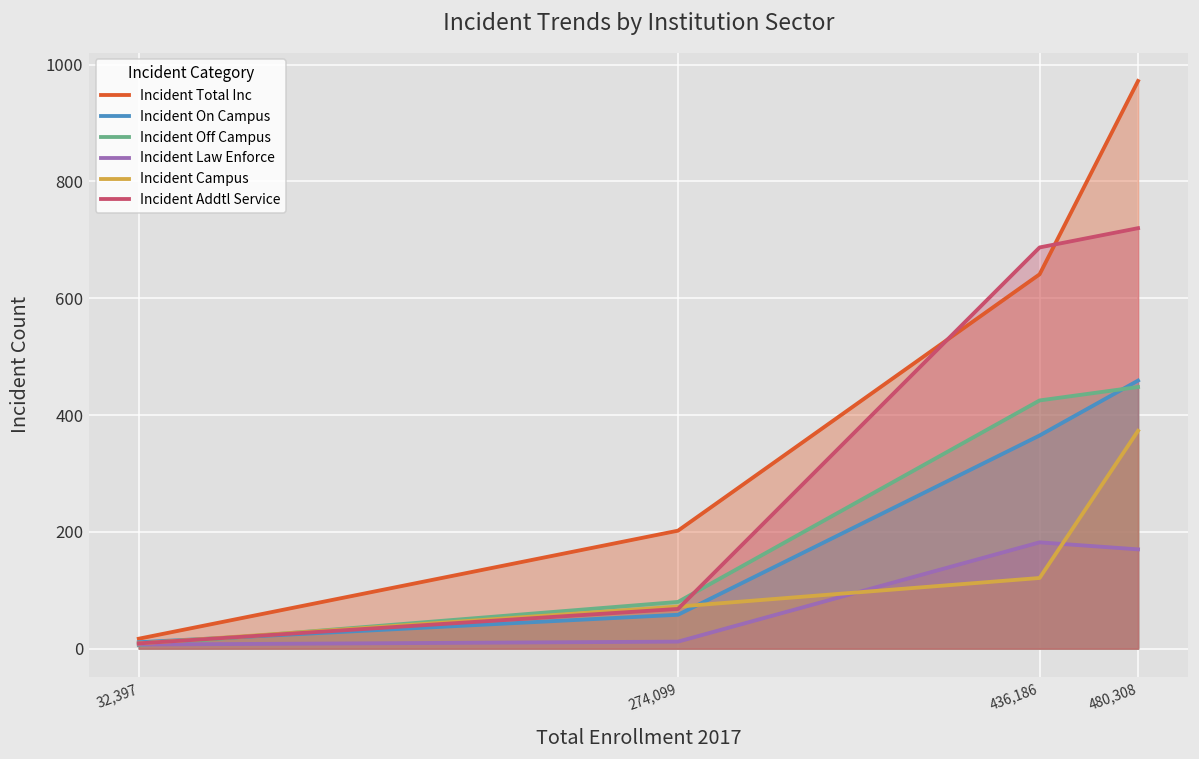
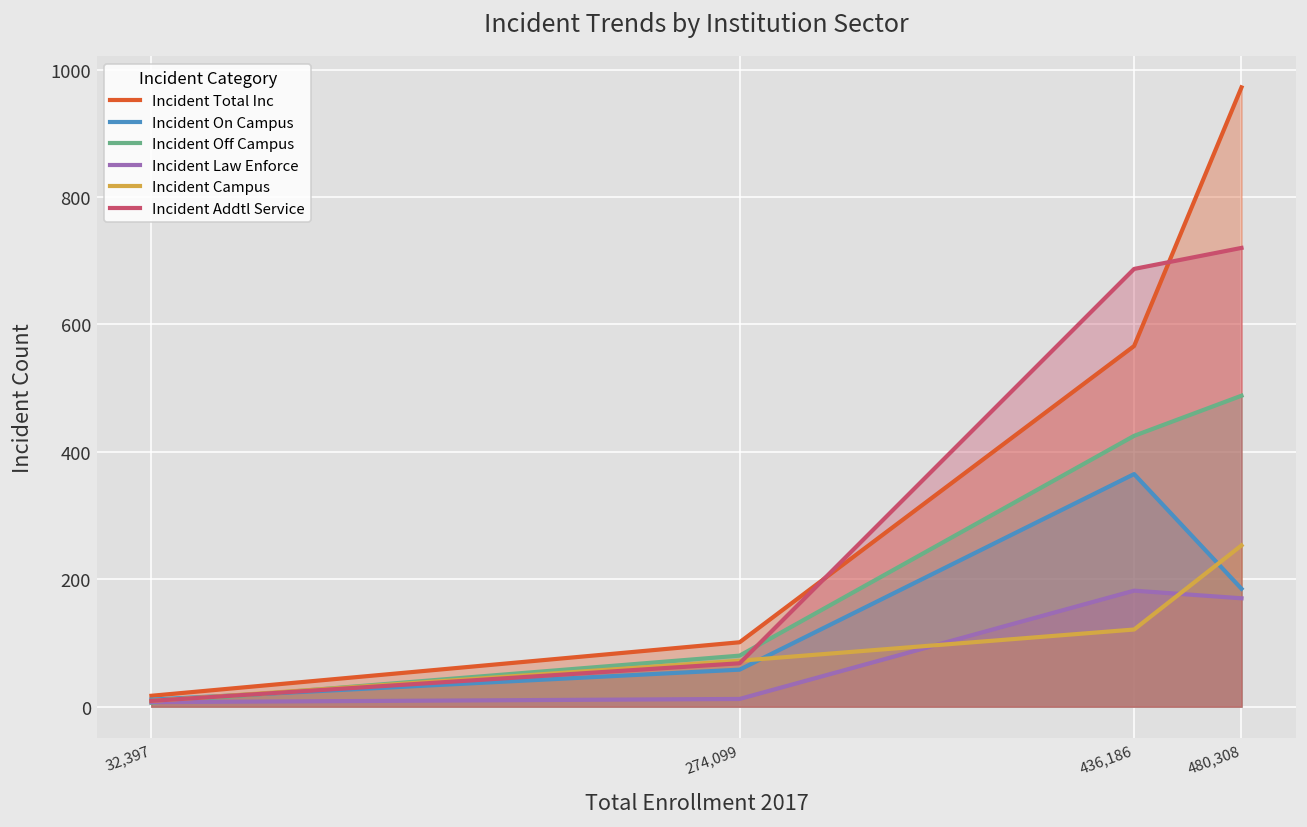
Incident Total Inc, 274,099: 200 -> 100
Incident Total Inc, 436,186: 640 -> 570
Incident On Campus, 480,308: 460 -> 190
Incident Off Campus, 480,308: 450 -> 490
Incident Campus, 480,308: 370 -> 250
